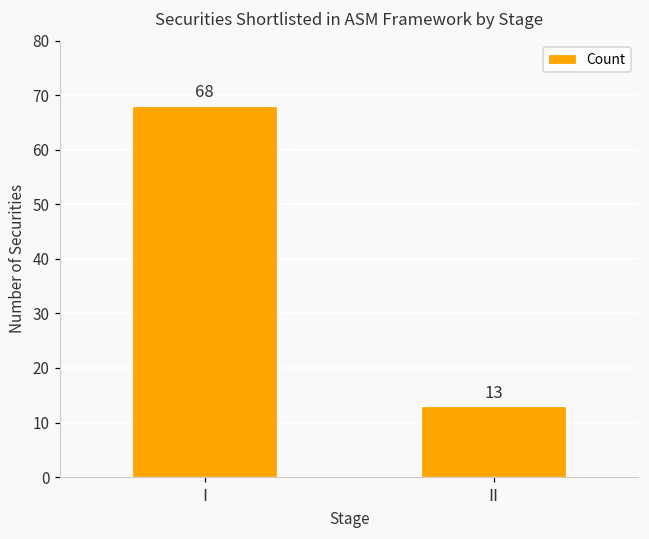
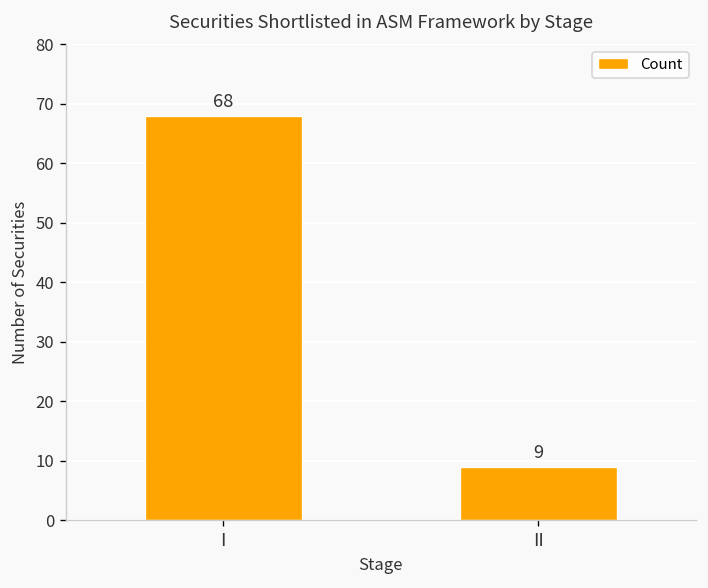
II: 13 -> 9
